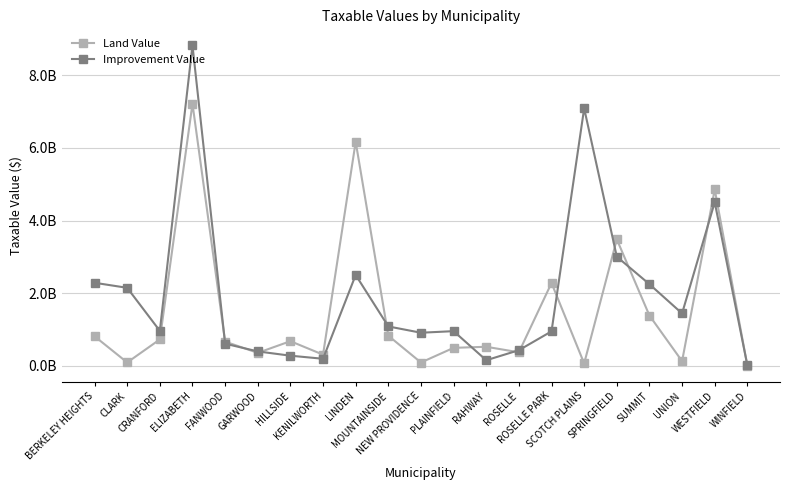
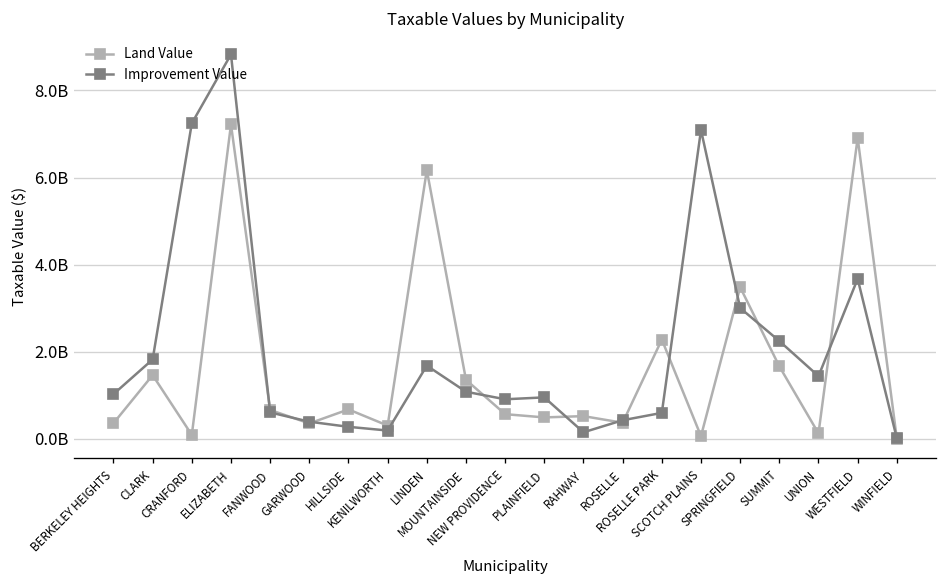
Land Value, BERKELEY HEIGHTS: 800000000 -> 400000000
Improvement Value, BERKELEY HEIGHTS: 2300000000 -> 1000000000
Land Value, CLARK: 100000000 -> 1500000000
Improvement Value, CLARK: 2100000000 -> 1800000000
Land Value, CRANFORD: 700000000 -> 100000000
Improvement Value, CRANFORD: 1000000000 -> 7200000000
Improvement Value, LINDEN: 2500000000 -> 1700000000
Land Value, MOUNTAINSIDE: 800000000 -> 1400000000
Land Value, NEW PROVIDENCE: 100000000 -> 600000000
Improvement Value, ROSELLE PARK: 900000000 -> 600000000
Land Value, SUMMIT: 1400000000 -> 1700000000
Land Value, WESTFIELD: 4900000000 -> 6900000000
Improvement Value, WESTFIELD: 4500000000 -> 3700000000
